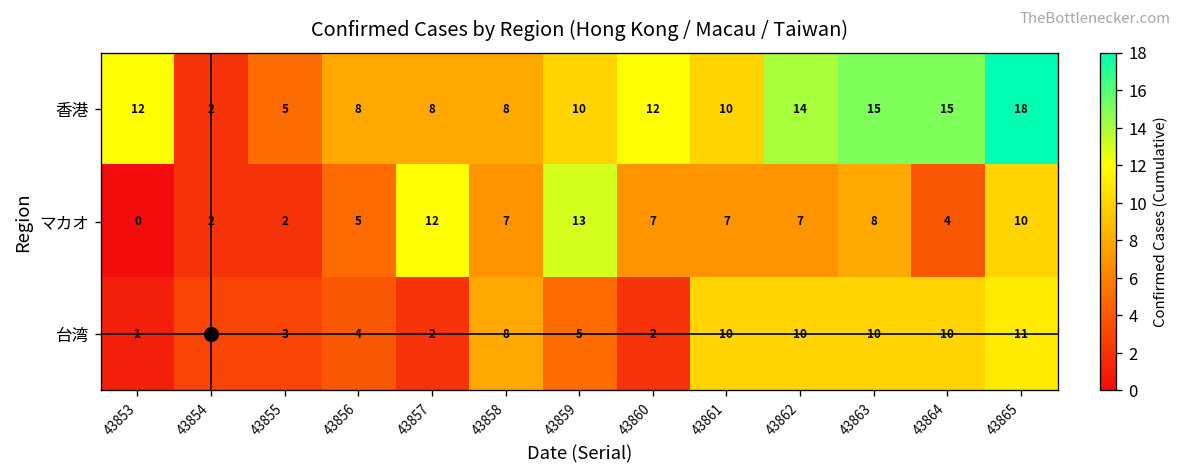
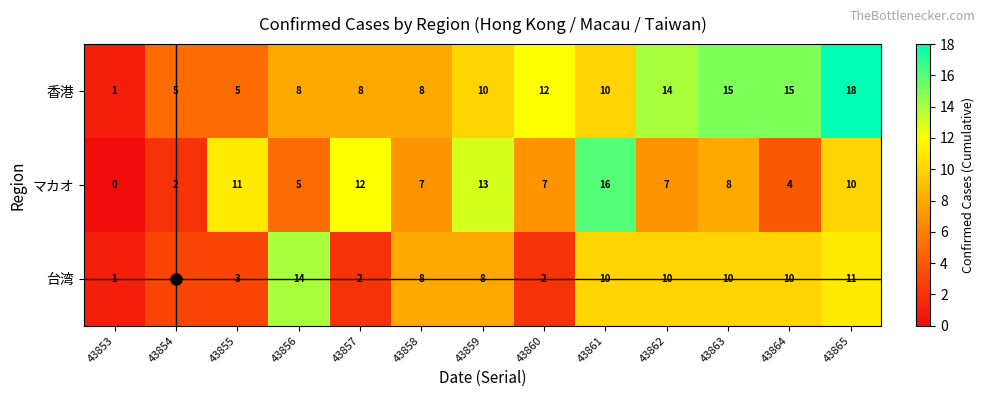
香港, 43853: 12 -> 1
香港, 43854: 2 -> 5
マカオ, 43855: 2 -> 11
マカオ, 43861: 7 -> 16
台湾, 43856: 4 -> 14
台湾, 43859: 5 -> 8
